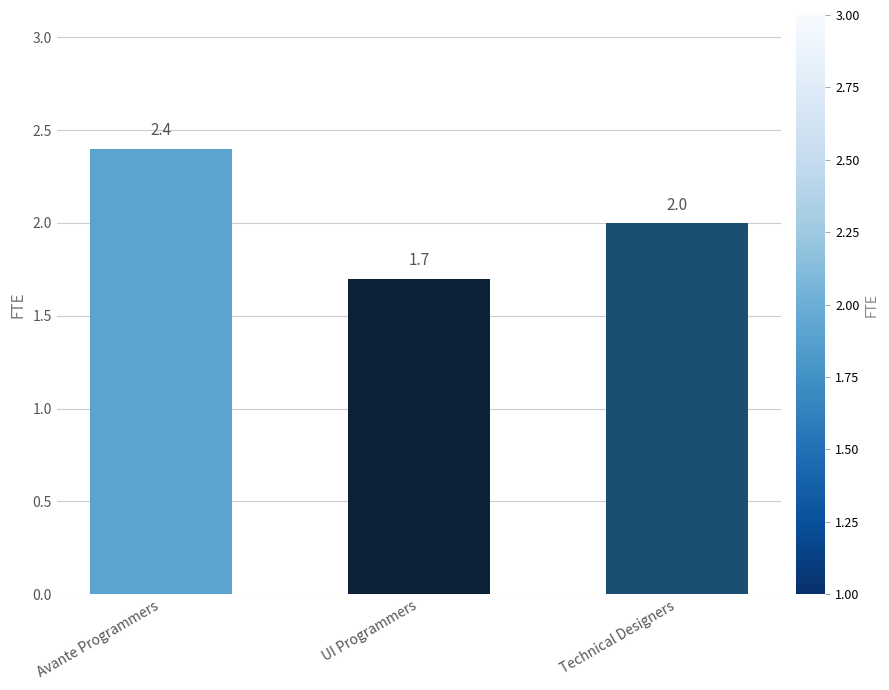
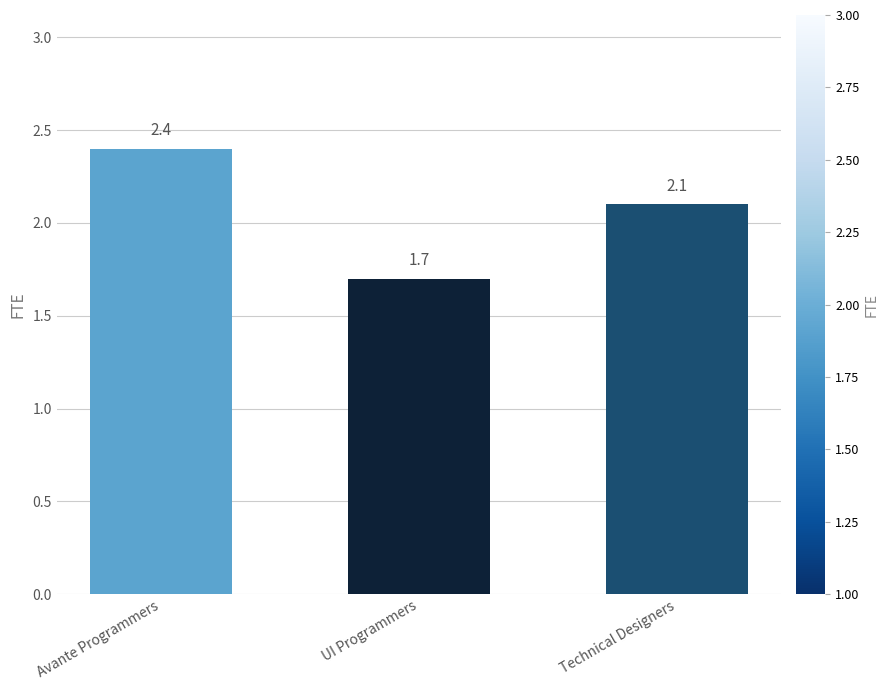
Technical Designers: 2.0 -> 2.1
